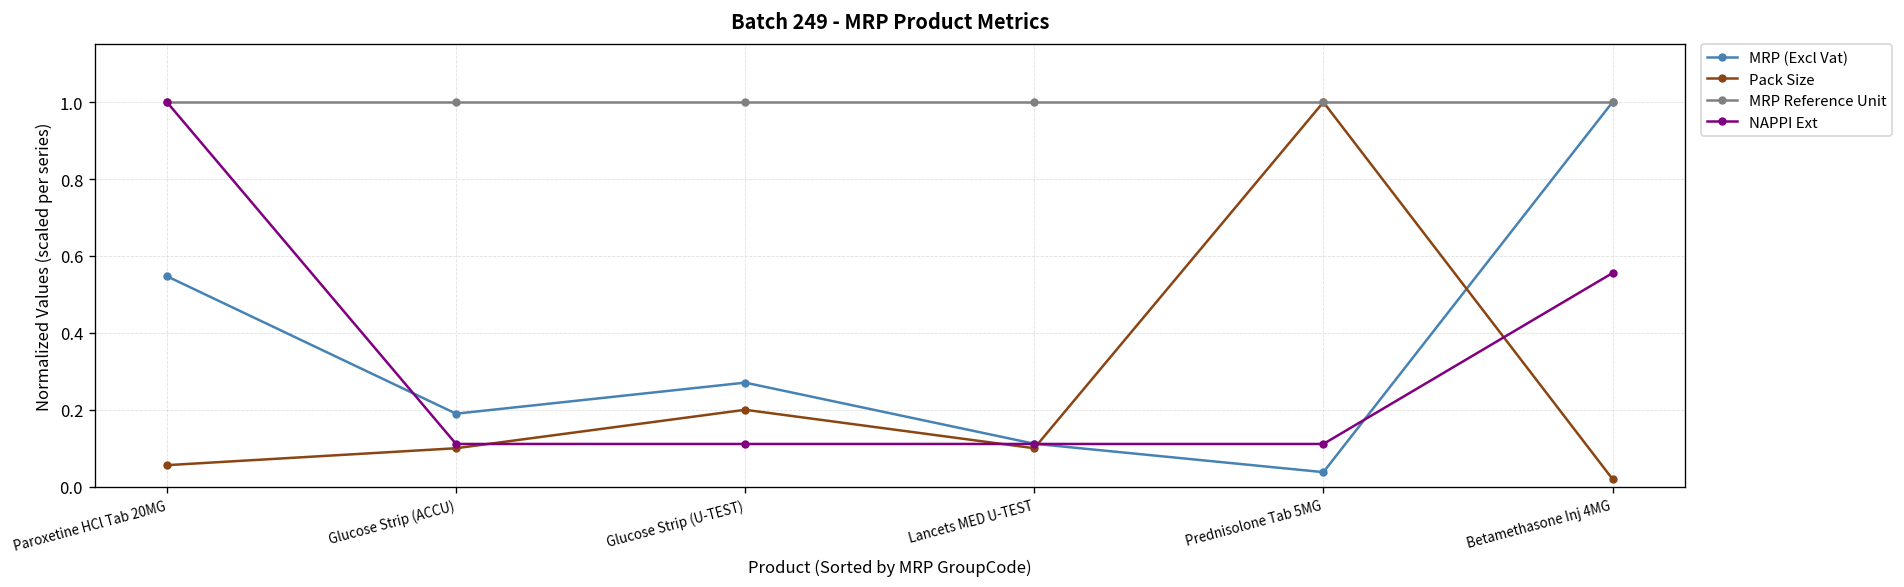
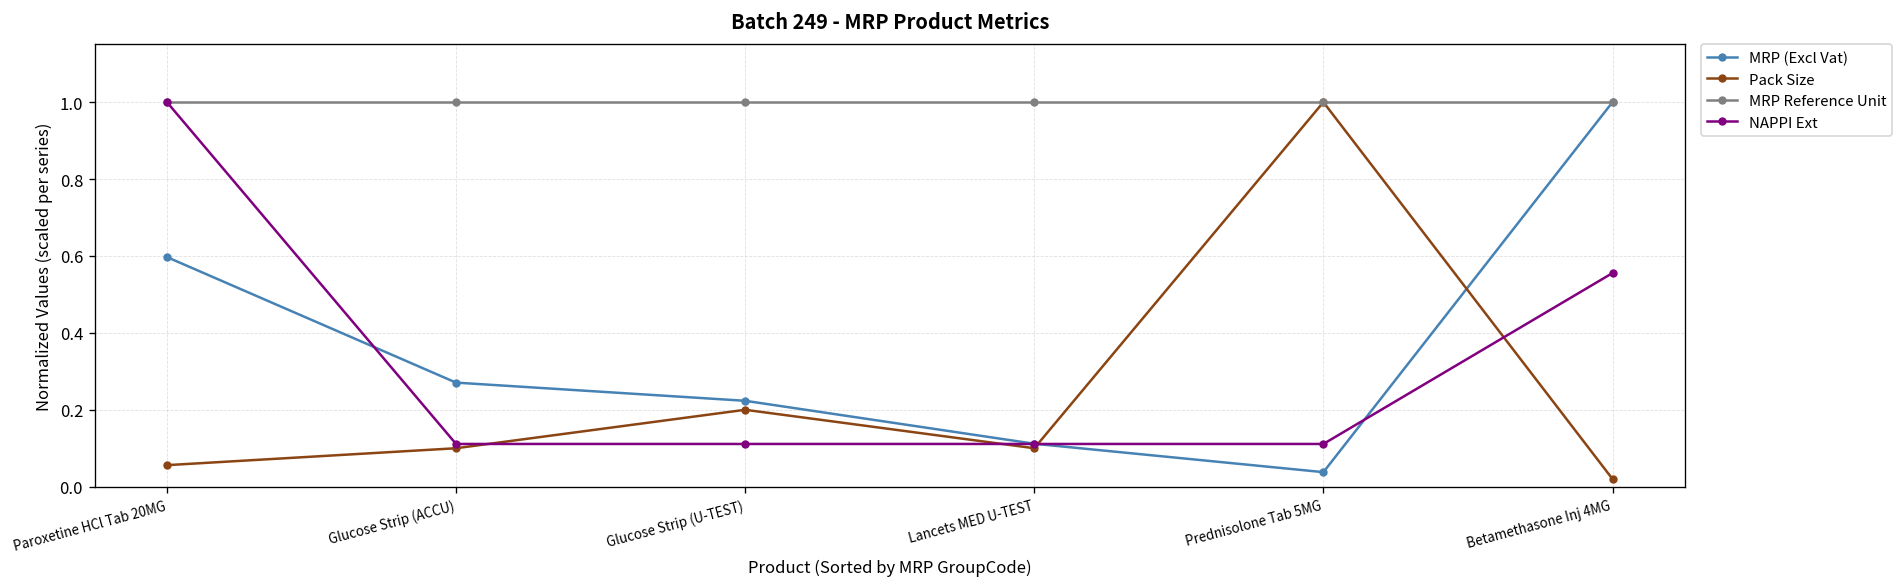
MRP (Excl Vat), Paroxetine HCl Tab 20MG: 0.55 -> 0.60
MRP (Excl Vat), Glucose Strip (ACCU): 0.19 -> 0.27
MRP (Excl Vat), Glucose Strip (U-TEST): 0.27 -> 0.22
